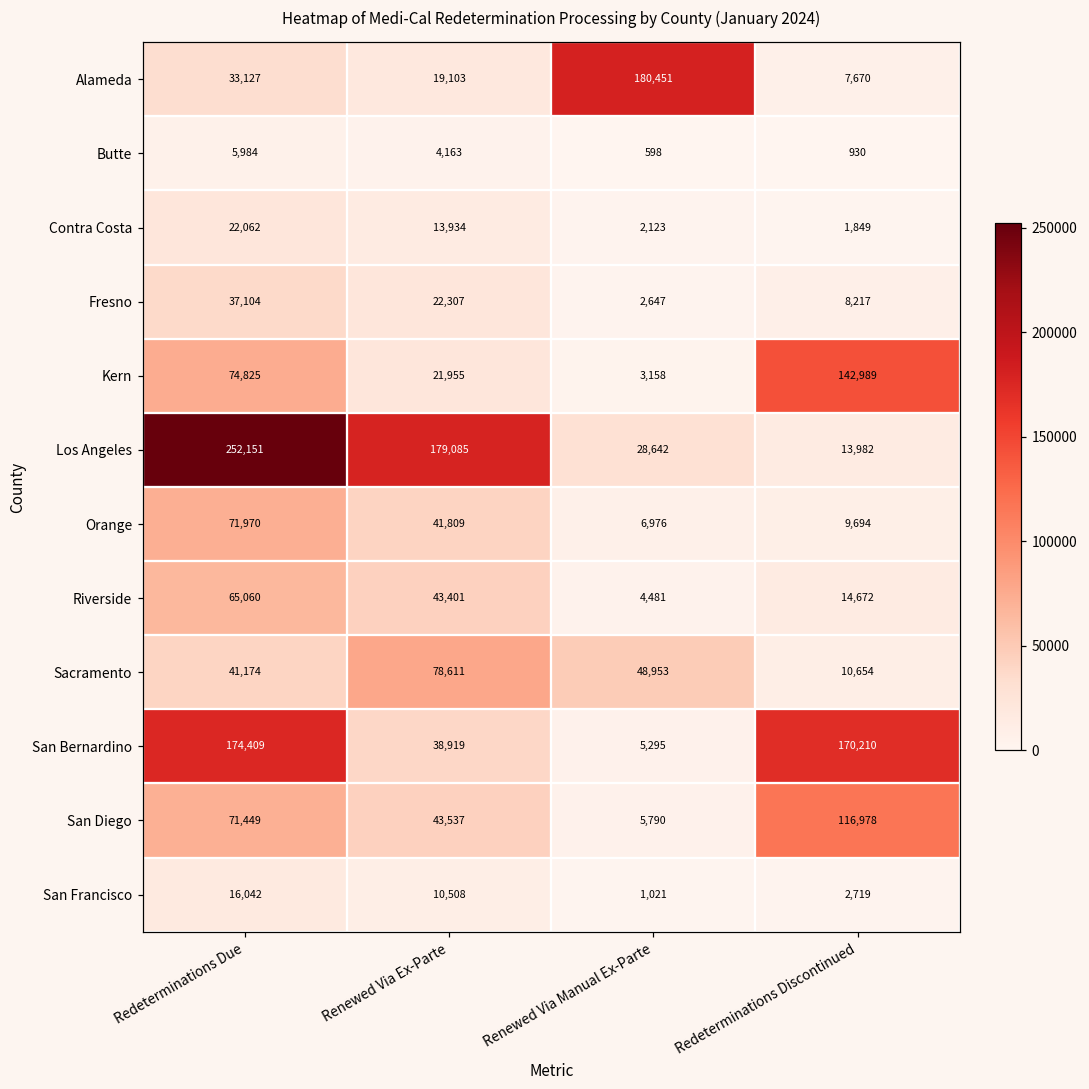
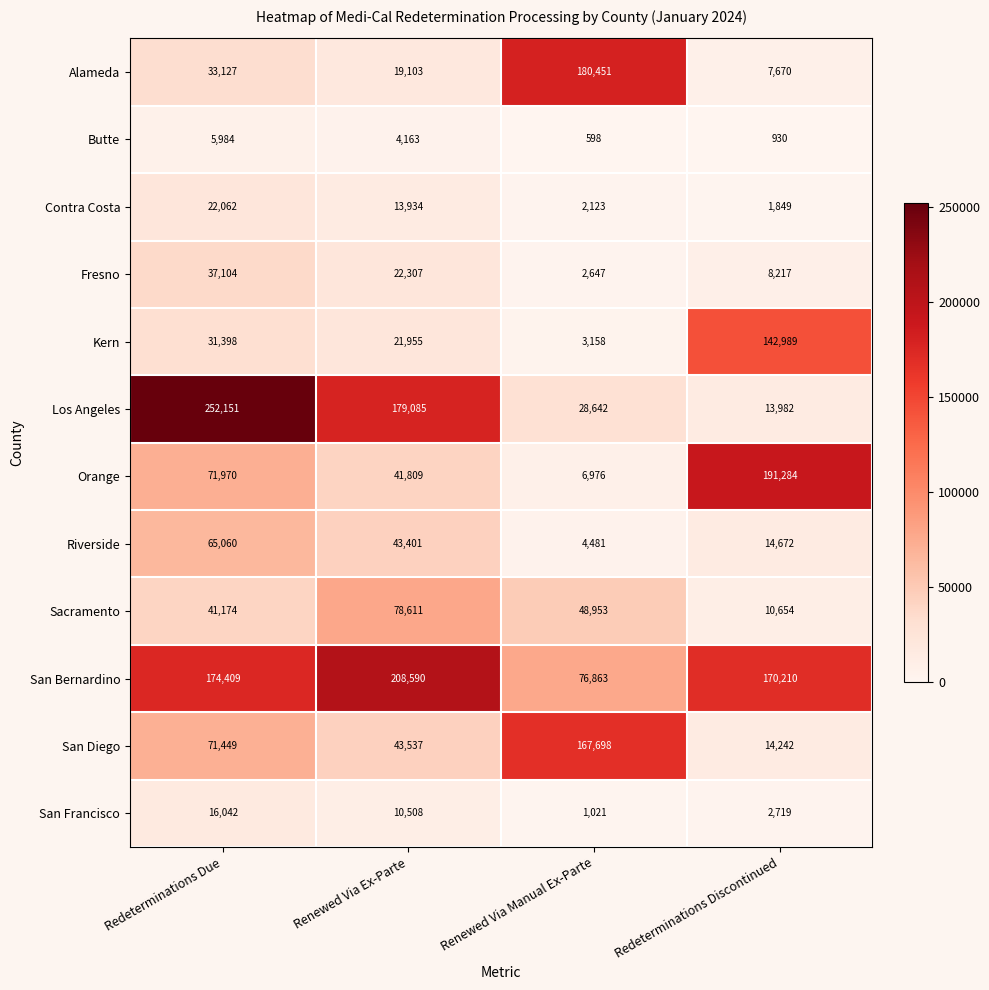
Kern, Redeterminations Due: 74,825 -> 31,398
Orange, Redeterminations Discontinued: 9,694 -> 191,284
San Bernardino, Renewed Via Ex-Parte: 38,919 -> 208,590
San Bernardino, Renewed Via Manual Ex-Parte: 5,295 -> 76,863
San Diego, Renewed Via Manual Ex-Parte: 5,790 -> 167,698
San Diego, Redeterminations Discontinued: 116,978 -> 14,242
